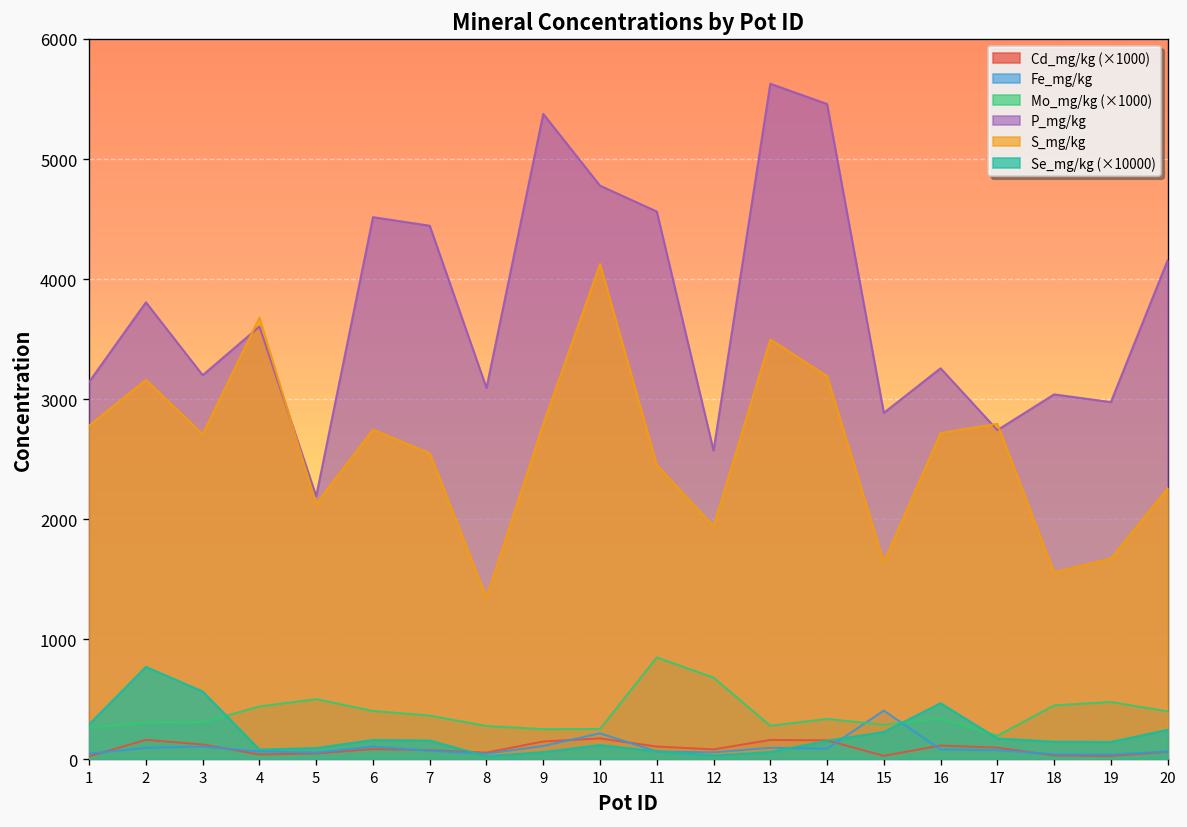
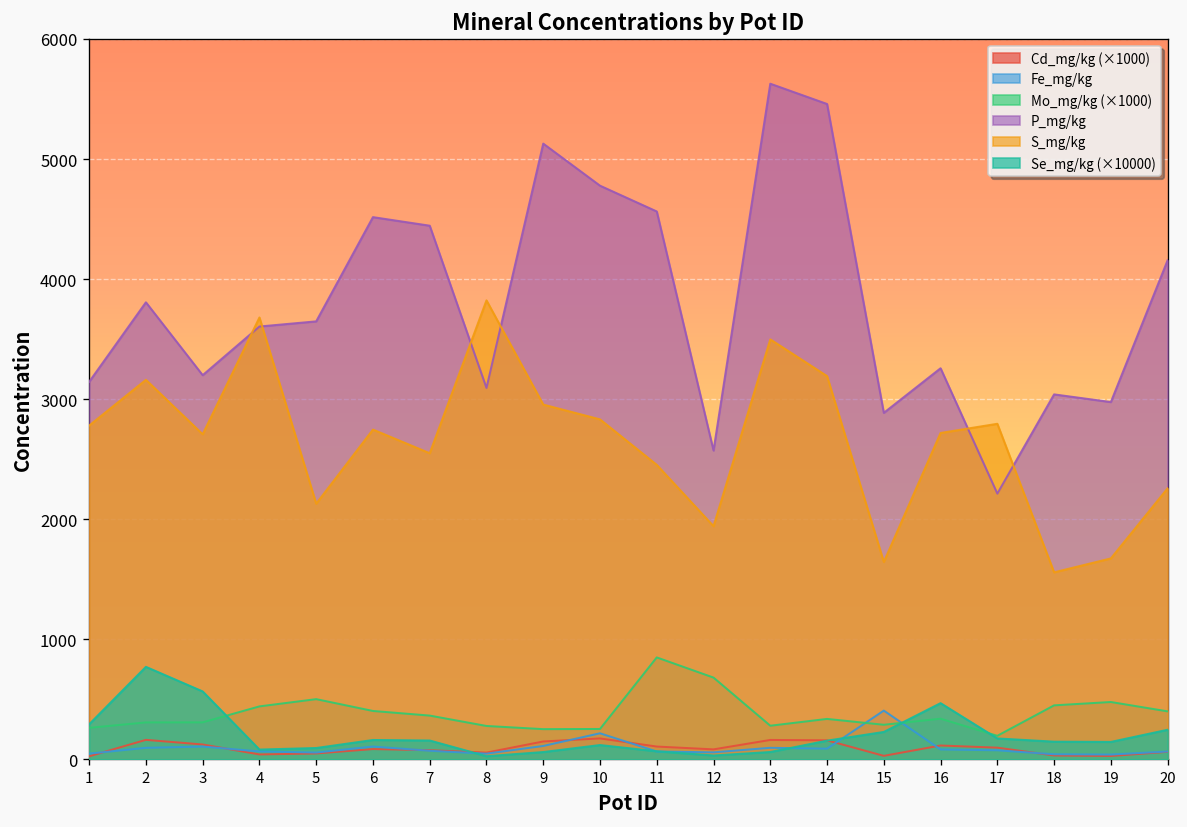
P_mg/kg, 5: 2190 -> 3650
S_mg/kg, 8: 1350 -> 3820
P_mg/kg, 9: 5380 -> 5130
S_mg/kg, 9: 2790 -> 2960
S_mg/kg, 10: 4130 -> 2830
P_mg/kg, 17: 2740 -> 2210
